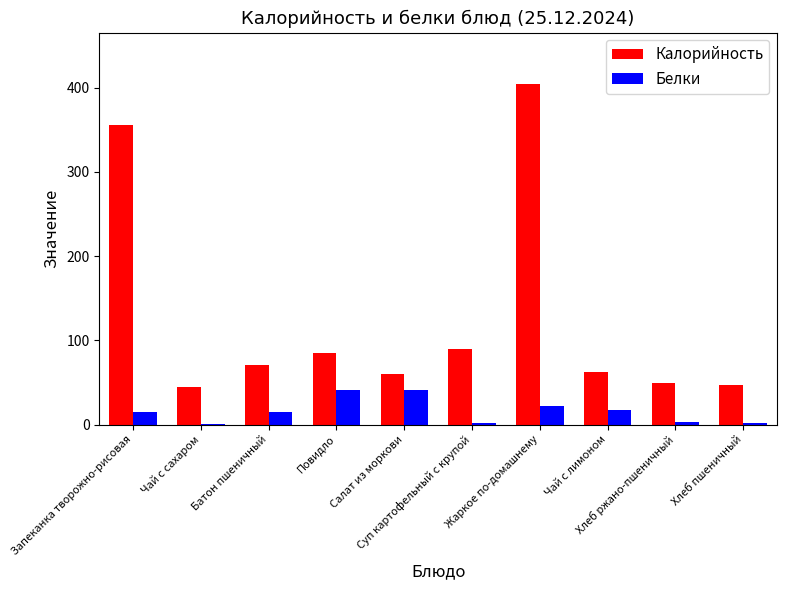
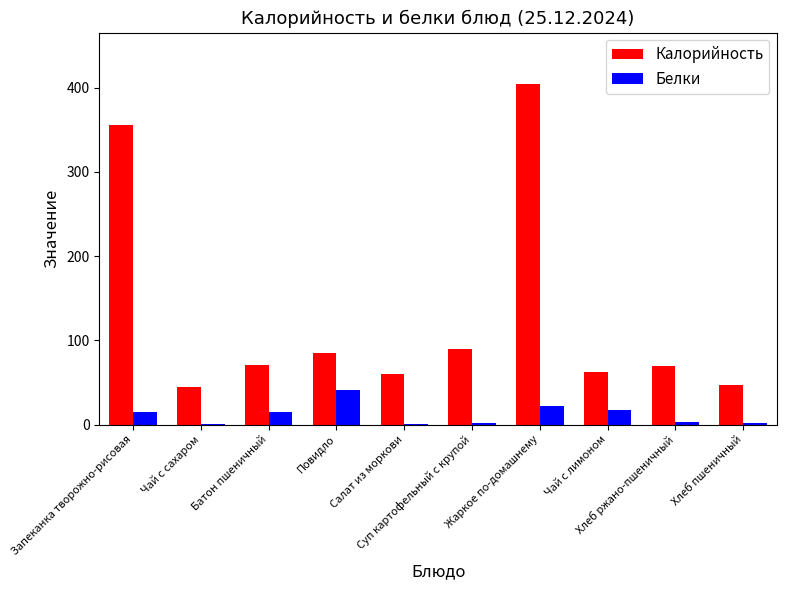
Белки, Салат из моркови: 40 -> 0
Калорийность, Хлеб ржано-пшеничный: 50 -> 70
